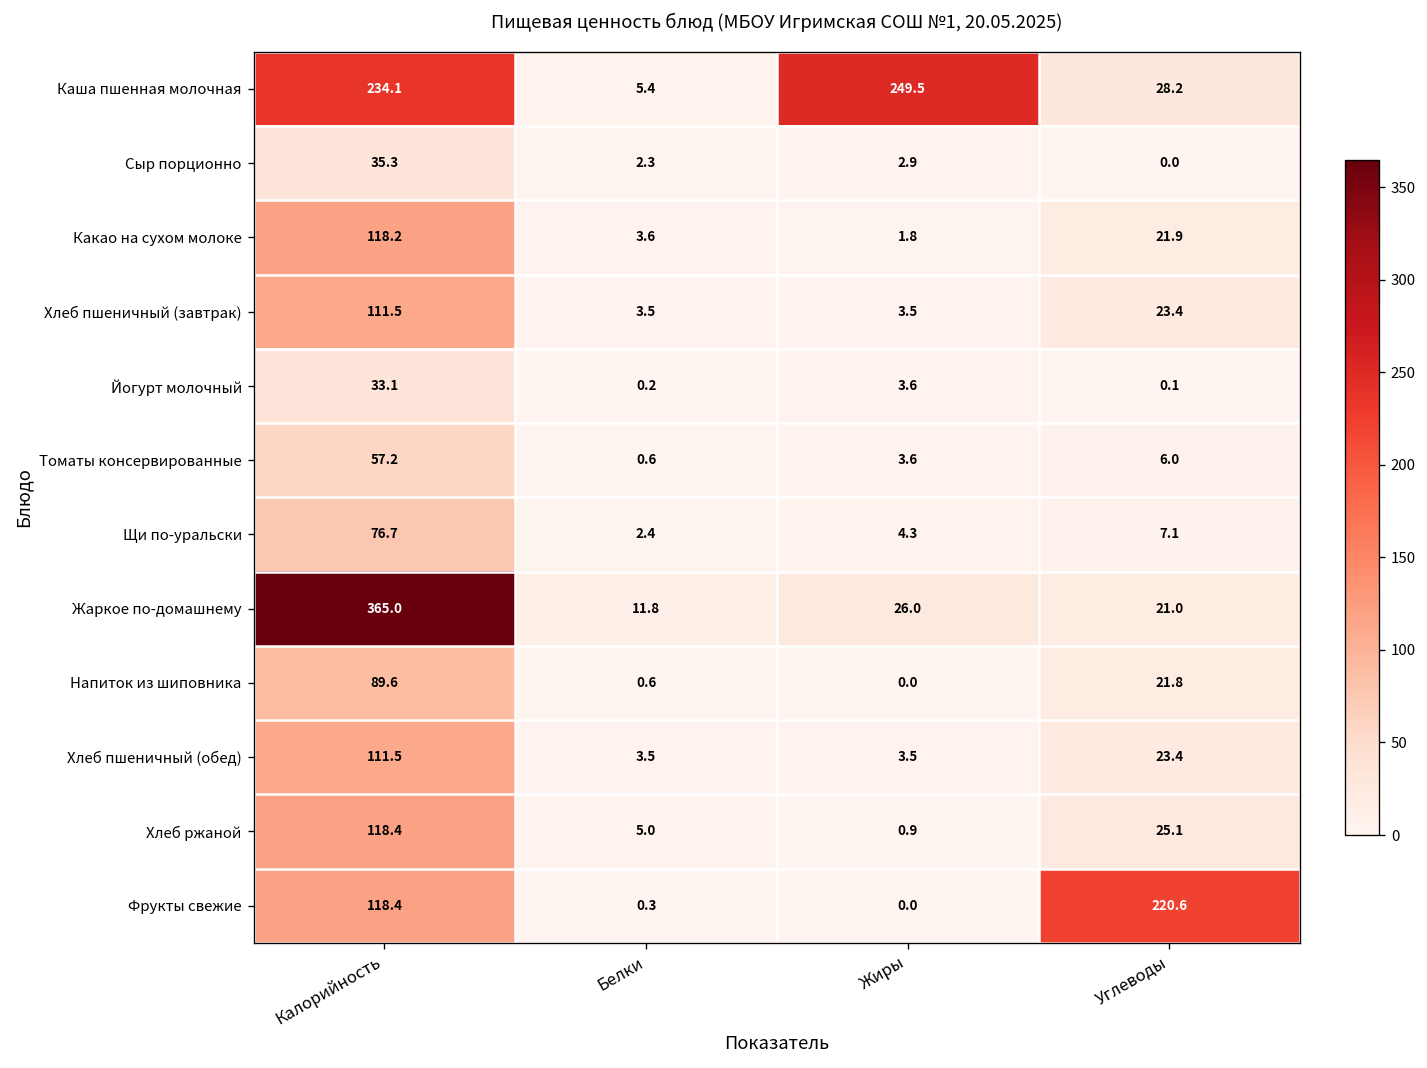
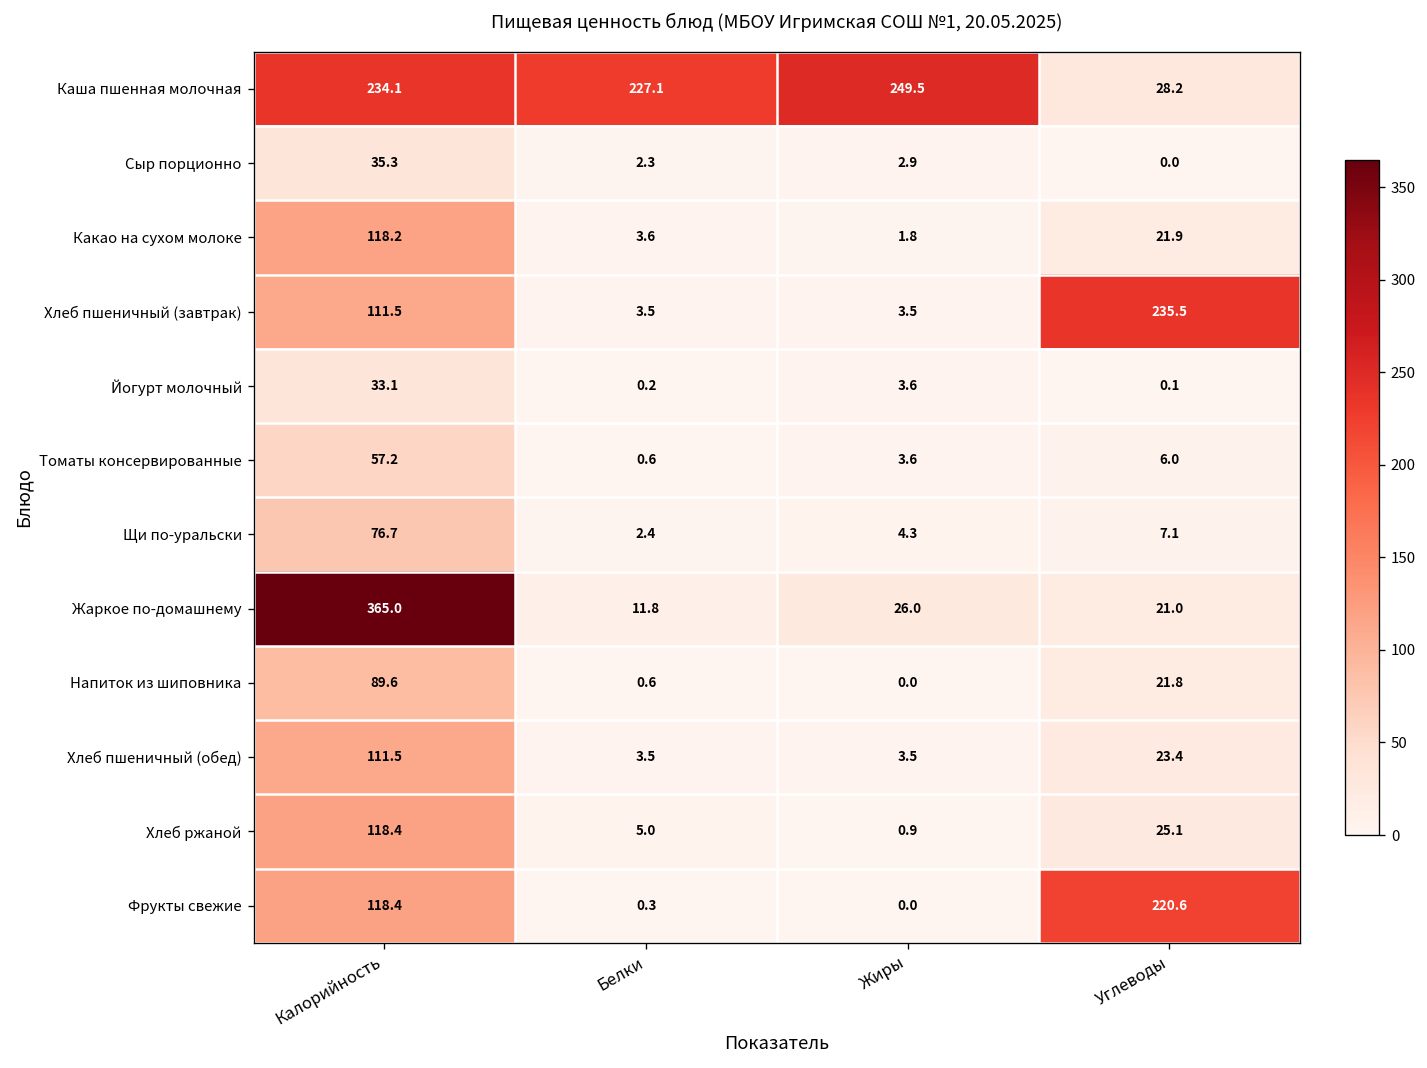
Каша пшенная молочная, Белки: 5.4 -> 227.1
Хлеб пшеничный (завтрак), Углеводы: 23.4 -> 235.5
